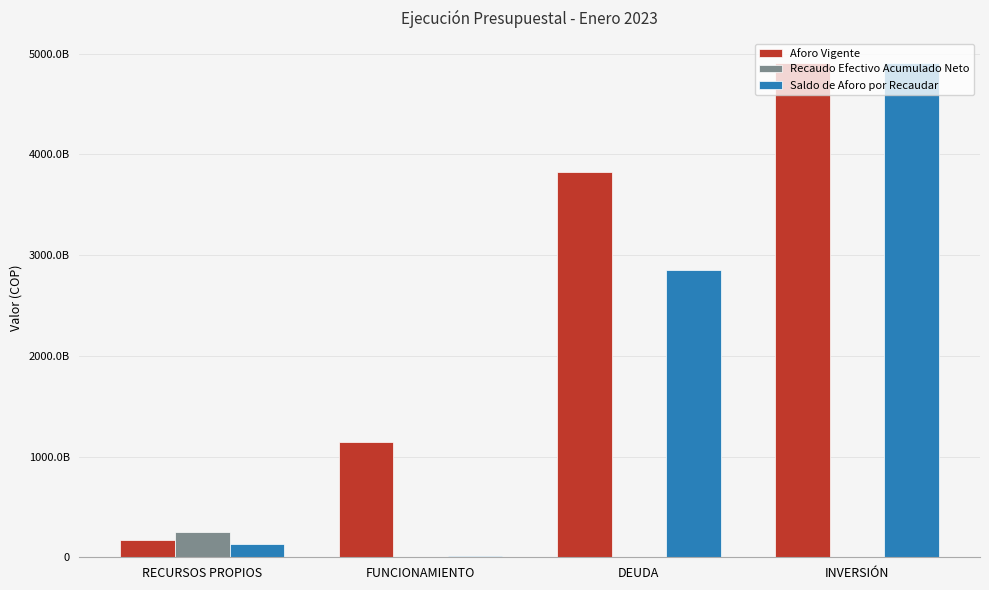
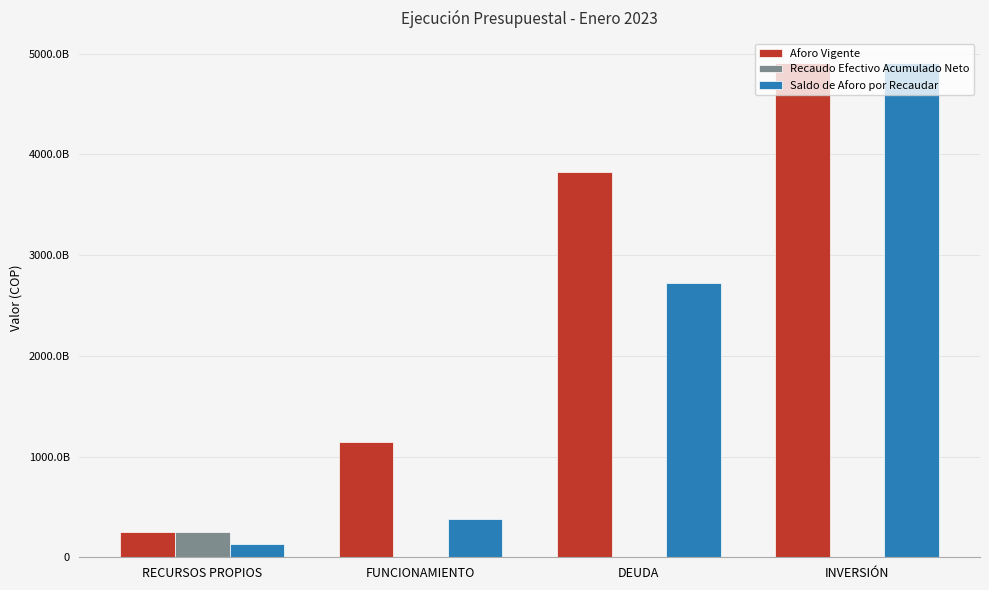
Aforo Vigente, RECURSOS PROPIOS: 170000000000 -> 250000000000
Saldo de Aforo por Recaudar, FUNCIONAMIENTO: 10000000000 -> 380000000000
Saldo de Aforo por Recaudar, DEUDA: 2850000000000 -> 2720000000000
